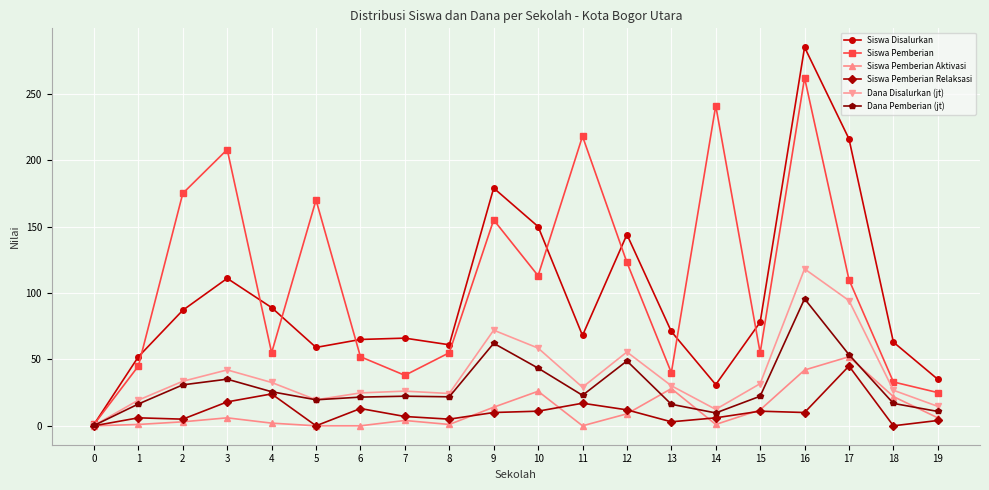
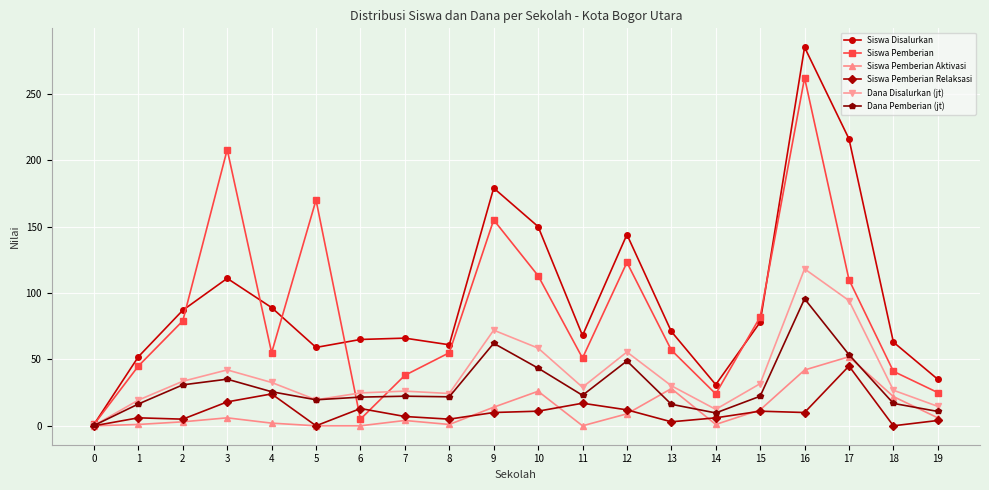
Siswa Pemberian, 2: 175 -> 79
Siswa Pemberian, 6: 52 -> 5
Siswa Pemberian, 11: 218 -> 51
Siswa Pemberian, 13: 40 -> 57
Siswa Pemberian, 14: 241 -> 24
Siswa Pemberian, 15: 55 -> 82
Siswa Pemberian, 18: 33 -> 41
